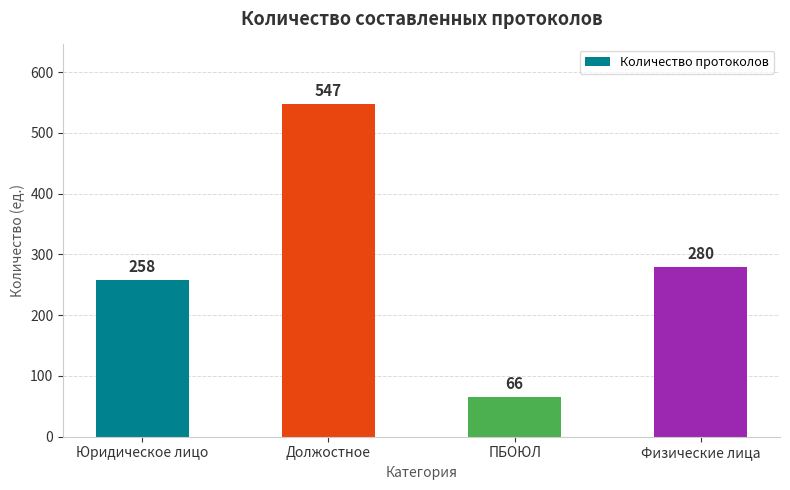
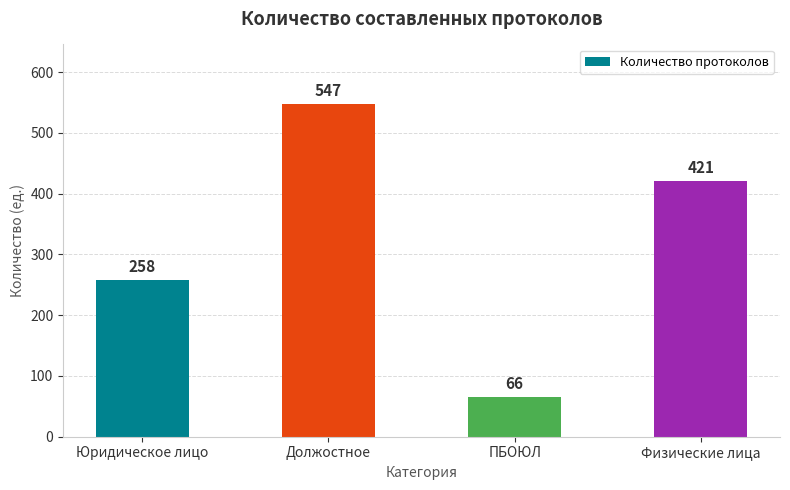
Физические лица: 280 -> 421
